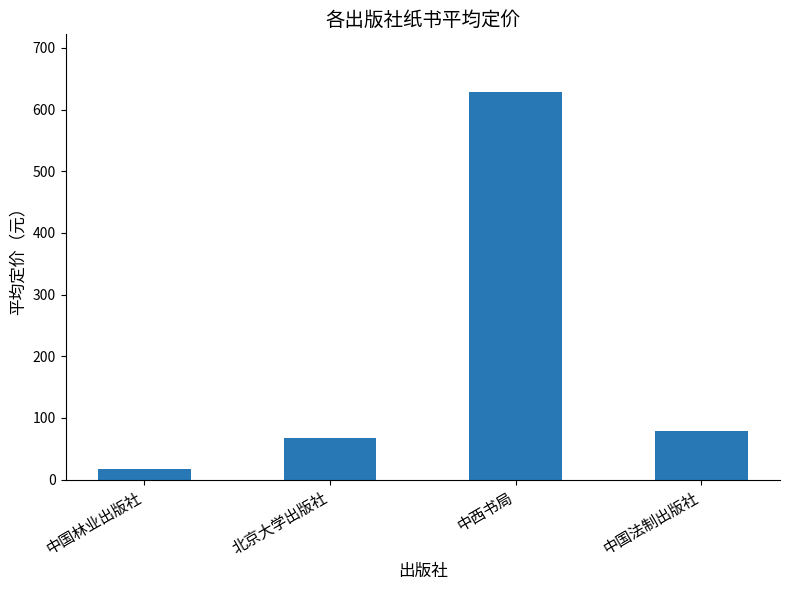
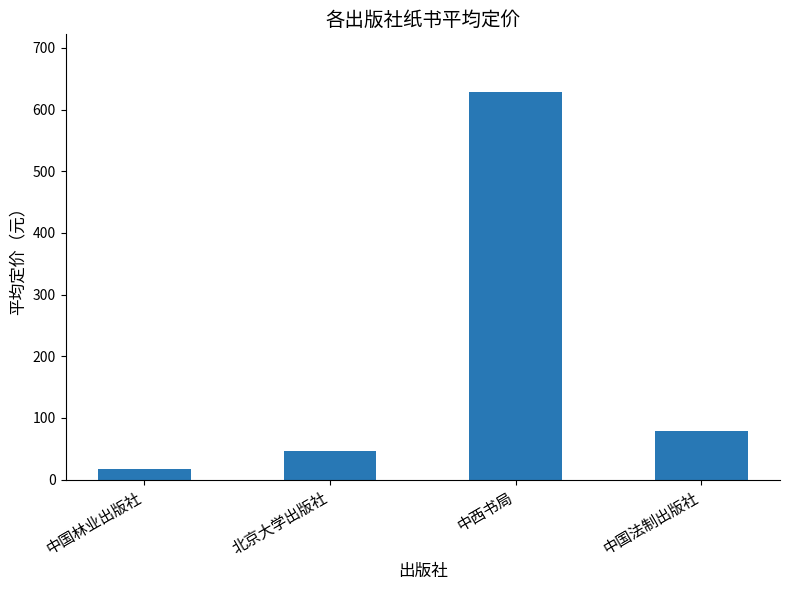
北京大学出版社: 70 -> 50
